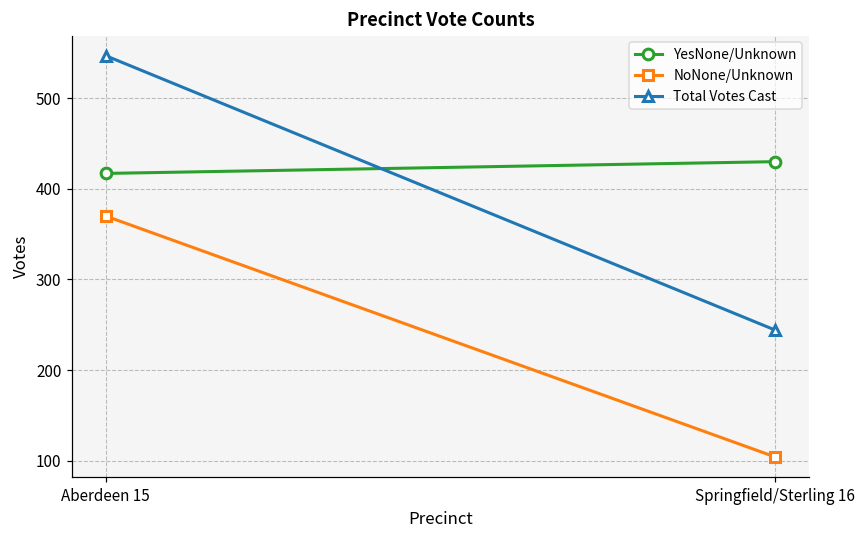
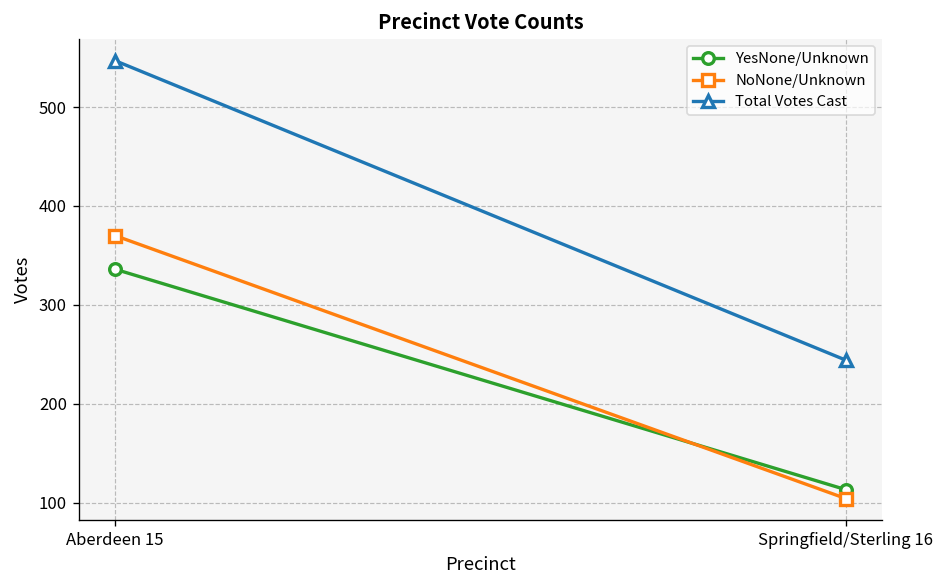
YesNone/Unknown, Aberdeen 15: 420 -> 340
YesNone/Unknown, Springfield/Sterling 16: 430 -> 110
